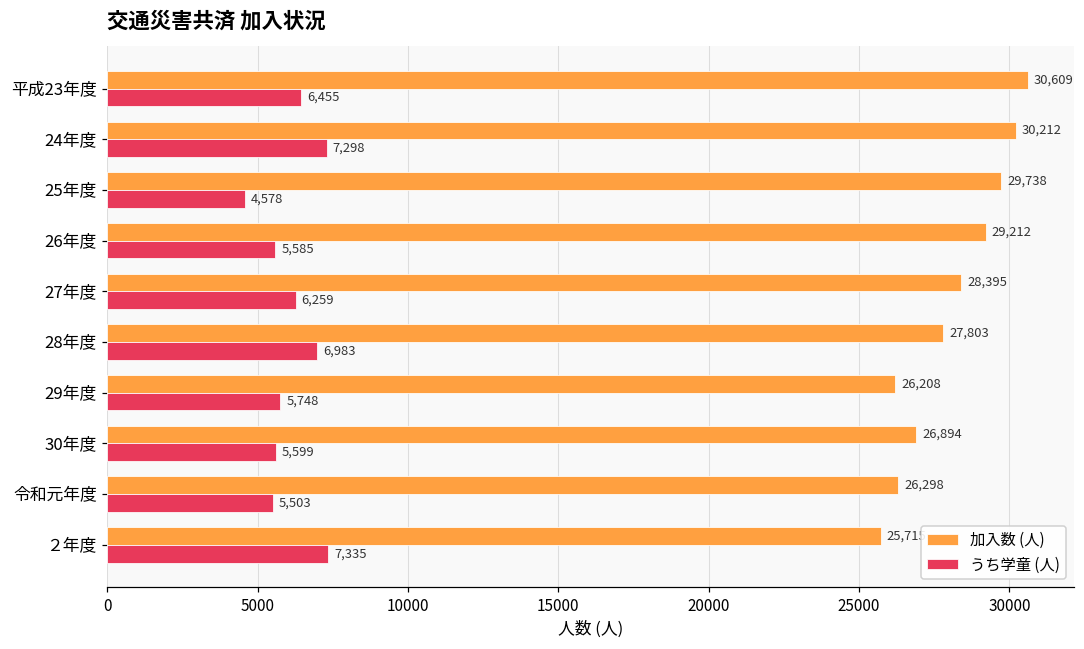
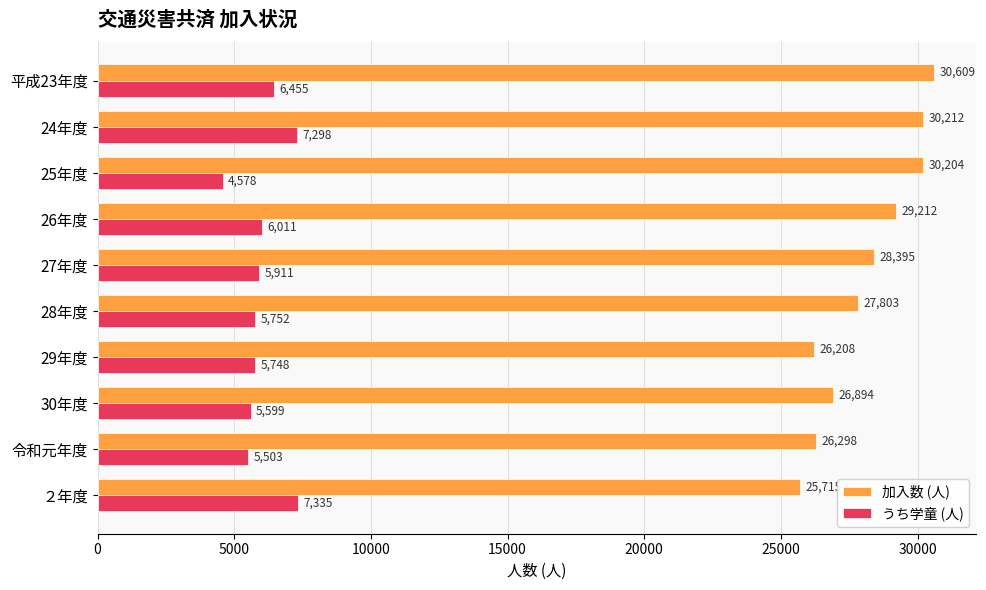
加入数 (人), 25年度: 29,738 -> 30,204
うち学童 (人), 26年度: 5,585 -> 6,011
うち学童 (人), 27年度: 6,259 -> 5,911
うち学童 (人), 28年度: 6,983 -> 5,752
